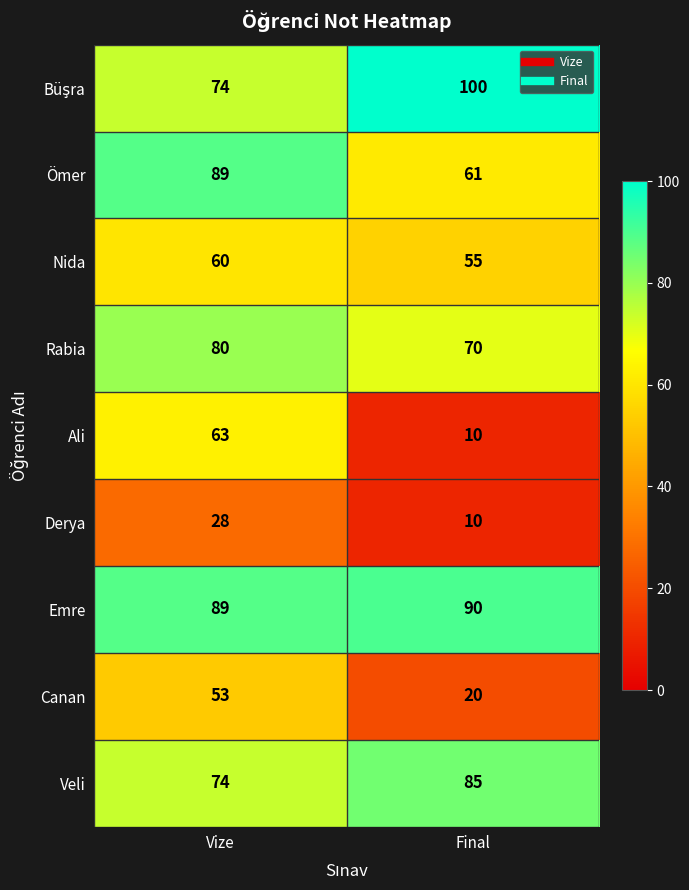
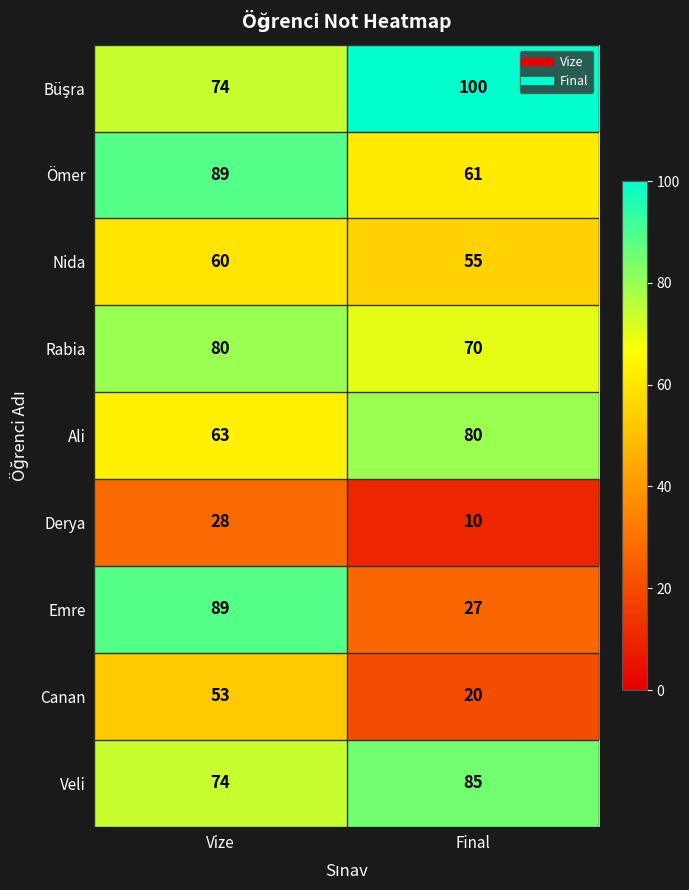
Ali, Final: 10 -> 80
Emre, Final: 90 -> 27
